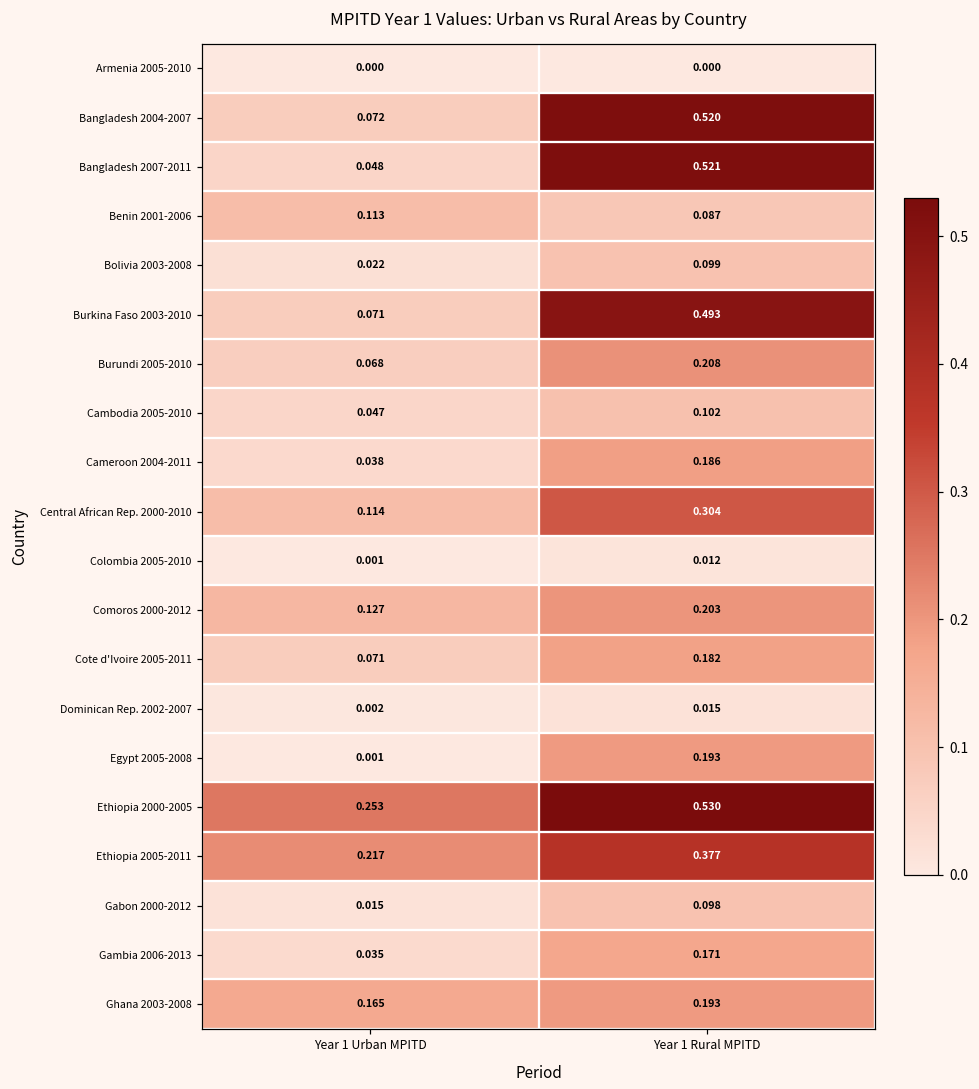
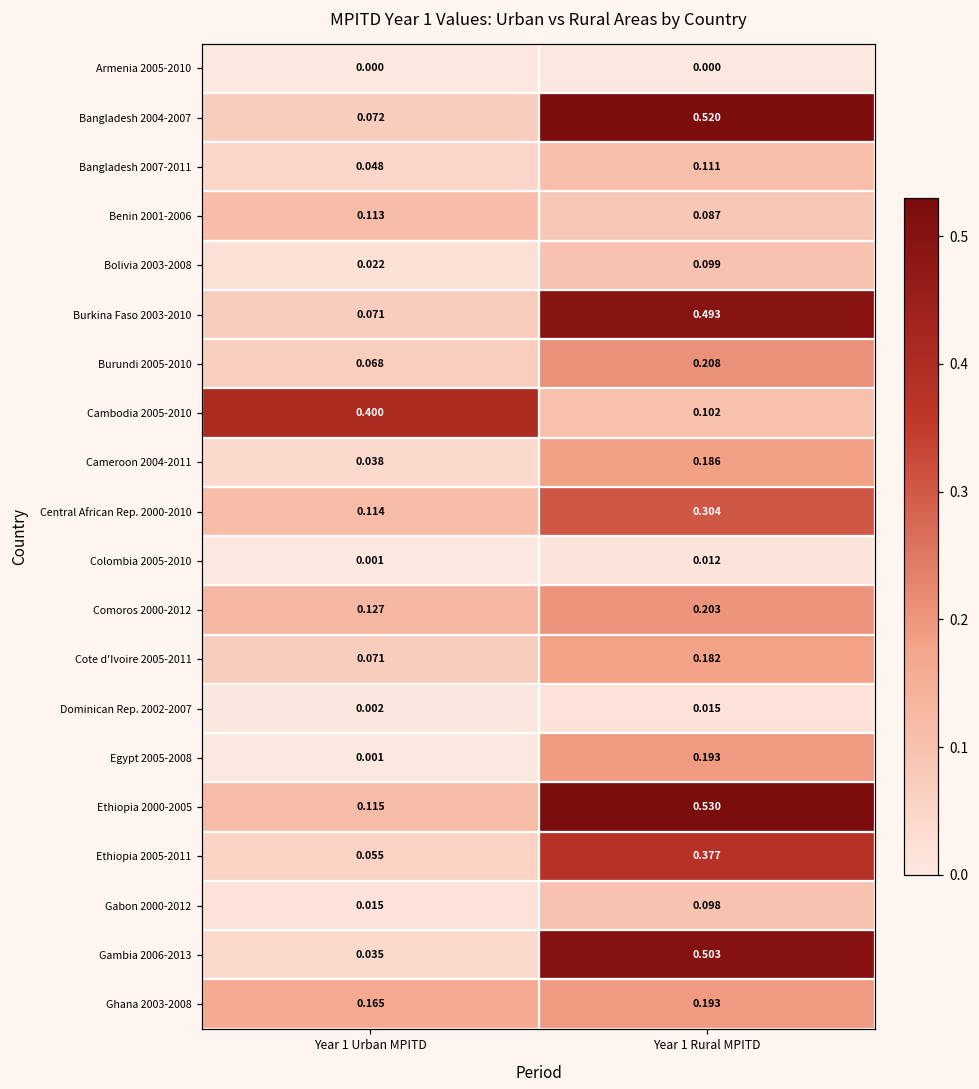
Bangladesh 2007-2011, Year 1 Rural MPITD: 0.521 -> 0.111
Cambodia 2005-2010, Year 1 Urban MPITD: 0.047 -> 0.400
Ethiopia 2000-2005, Year 1 Urban MPITD: 0.253 -> 0.115
Ethiopia 2005-2011, Year 1 Urban MPITD: 0.217 -> 0.055
Gambia 2006-2013, Year 1 Rural MPITD: 0.171 -> 0.503
